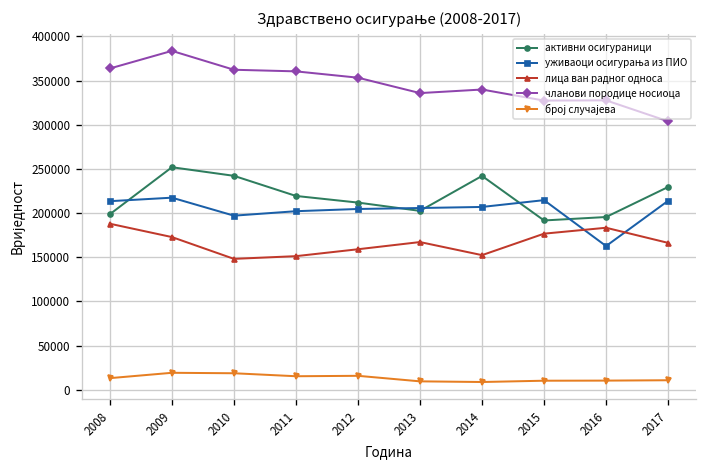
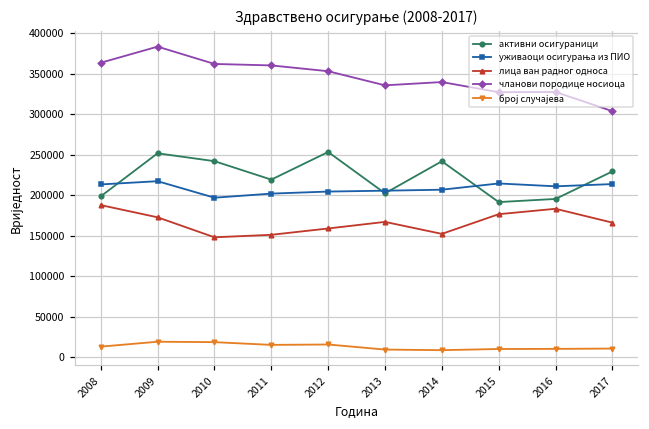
активни осигураници, 2012: 210000 -> 250000
уживаоци осигурања из ПИО, 2016: 160000 -> 210000
